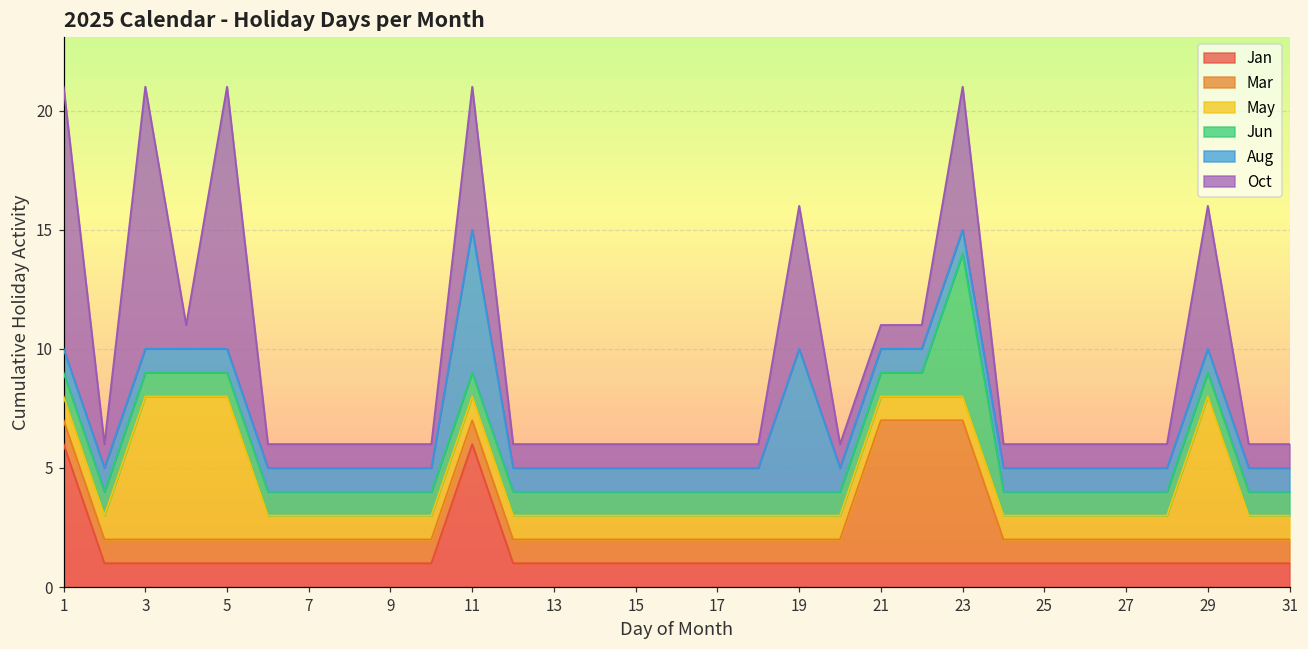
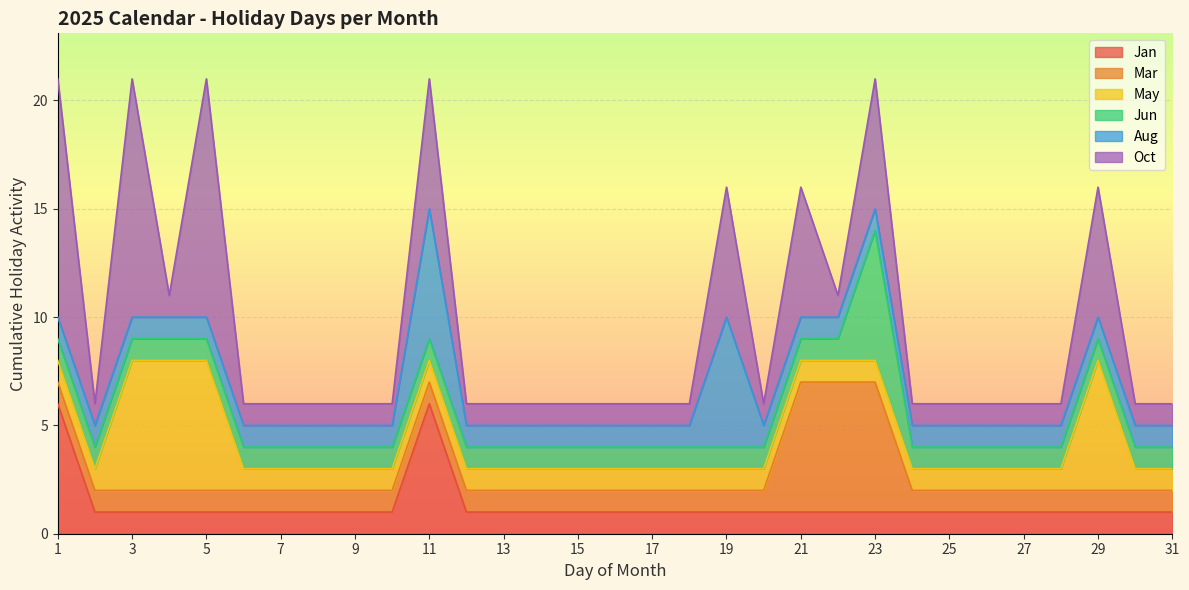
Oct, 21: 1.0 -> 6.0
